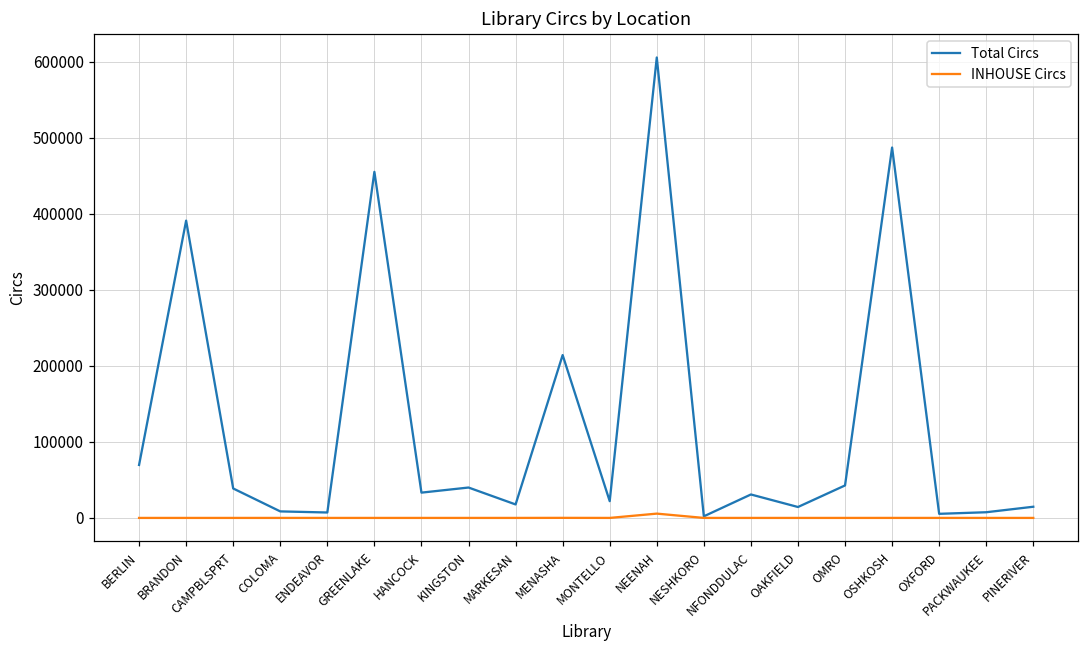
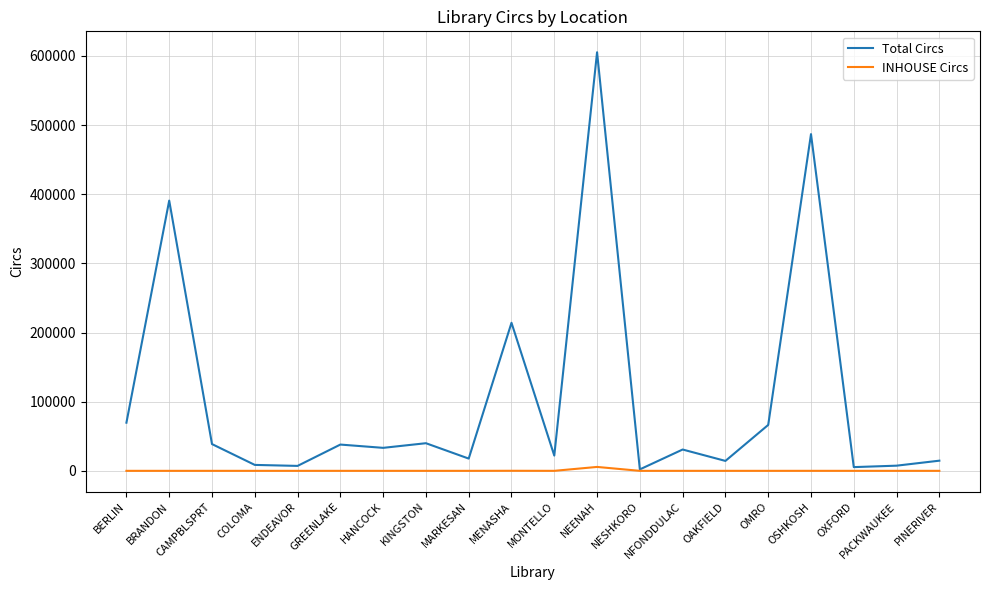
Total Circs, GREENLAKE: 460000 -> 40000
Total Circs, OMRO: 40000 -> 70000
